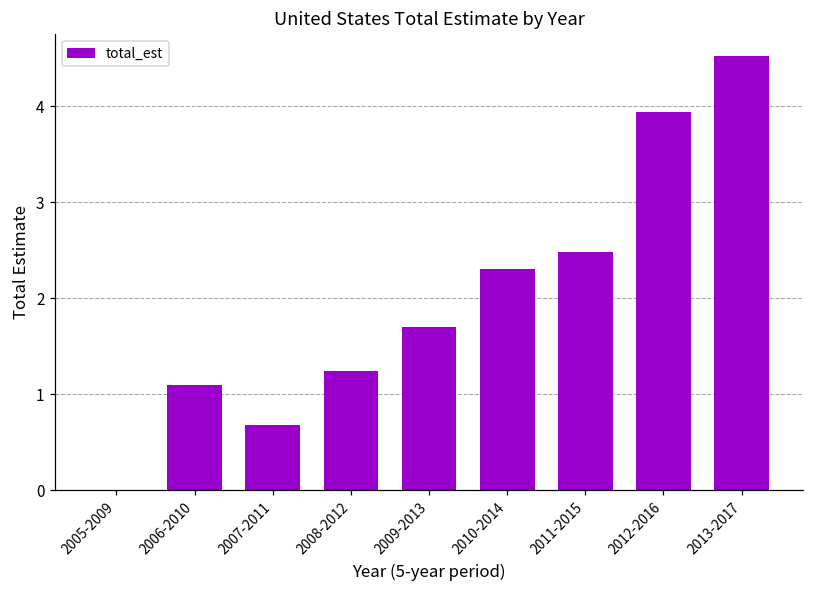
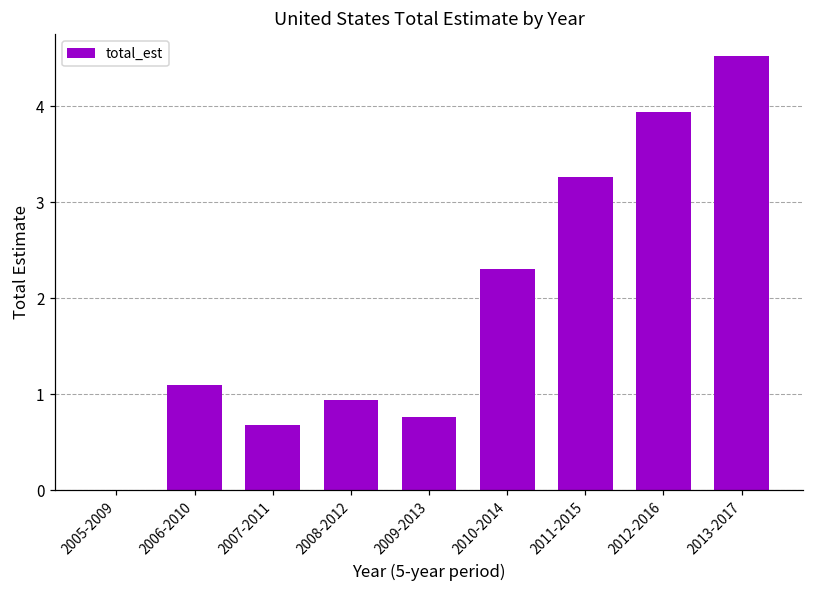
2008-2012: 1.2 -> 0.9
2009-2013: 1.7 -> 0.8
2011-2015: 2.5 -> 3.3
